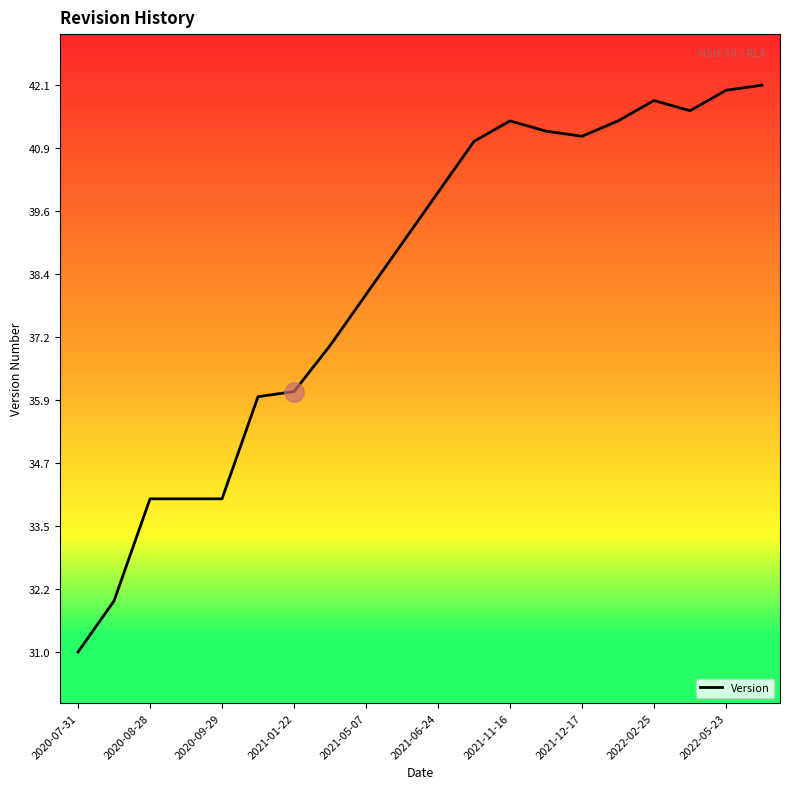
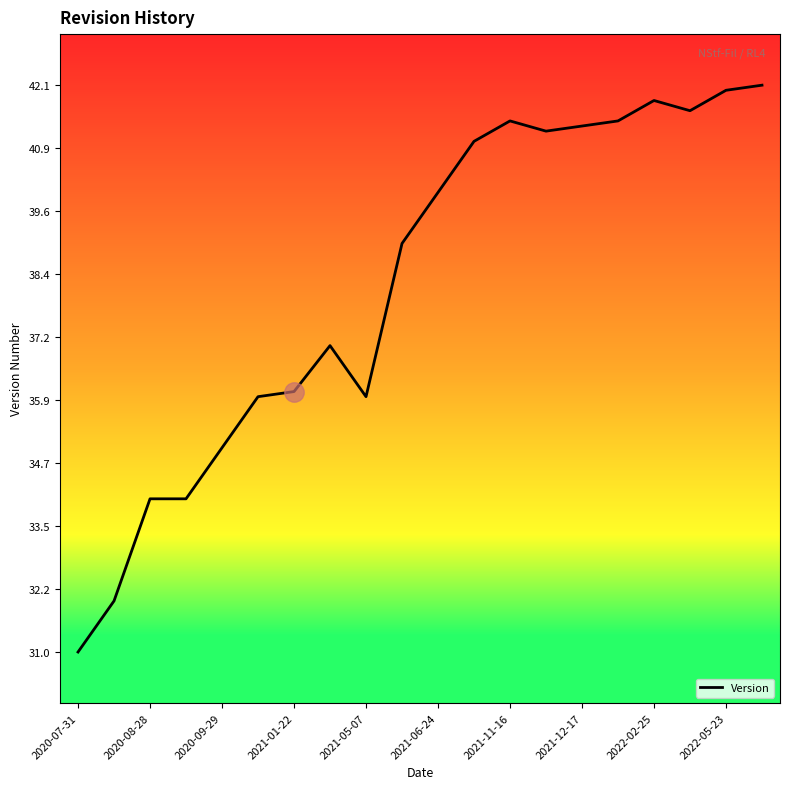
Version, 2020-09-29: 34 -> 35
Version, 2021-05-07: 38 -> 36
Version, 2021-12-17: 41.1 -> 41.3
